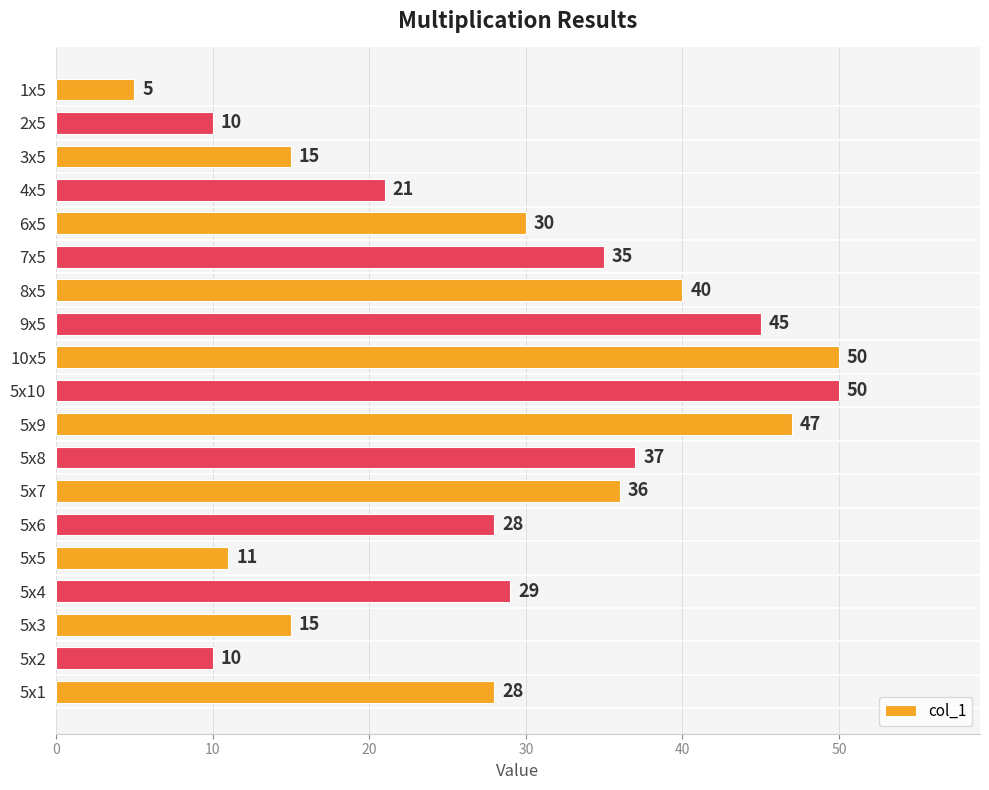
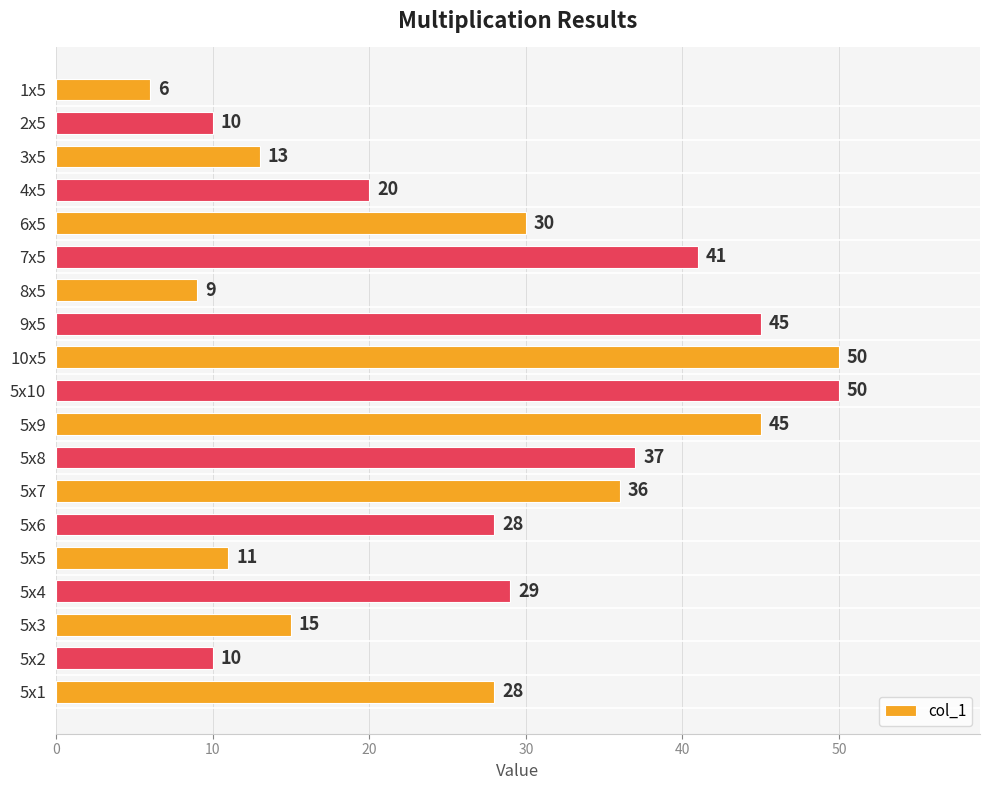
1x5: 5 -> 6
3x5: 15 -> 13
4x5: 21 -> 20
7x5: 35 -> 41
8x5: 40 -> 9
5x9: 47 -> 45
